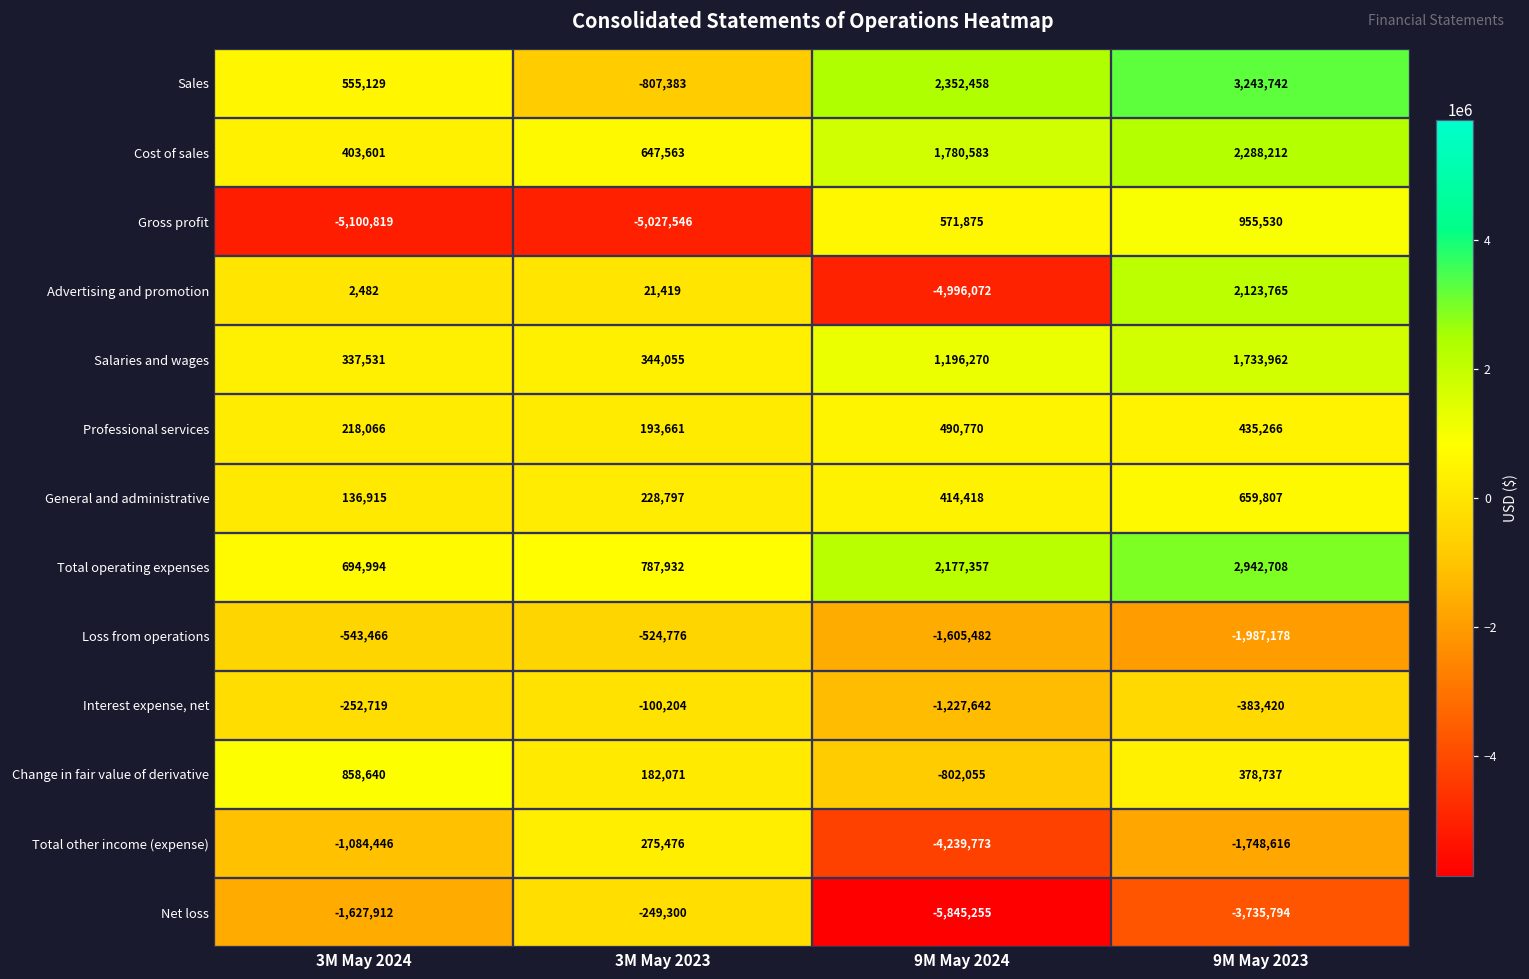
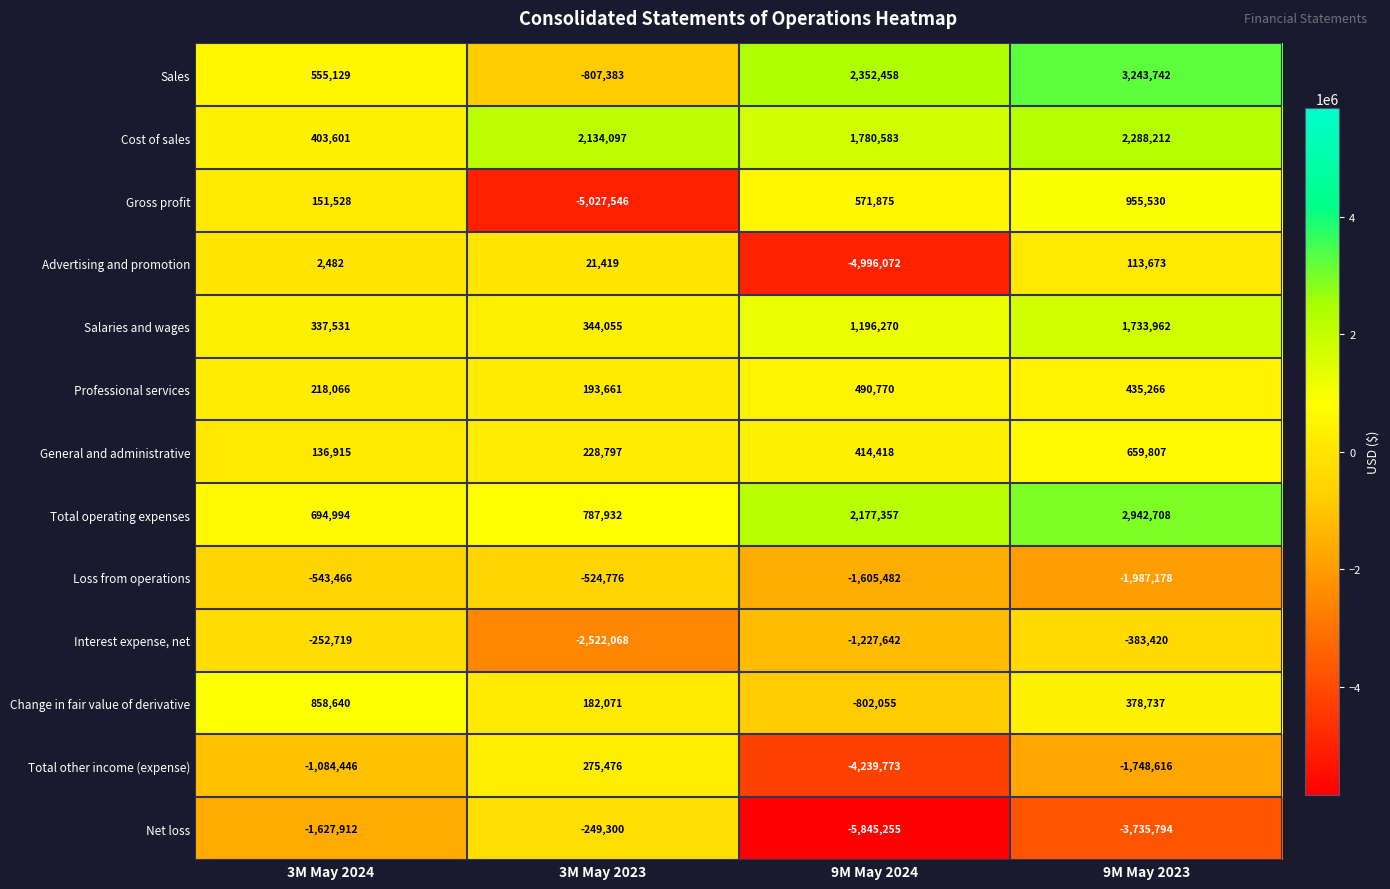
Cost of sales, 3M May 2023: 647,563 -> 2,134,097
Gross profit, 3M May 2024: -5,100,819 -> 151,528
Advertising and promotion, 9M May 2023: 2,123,765 -> 113,673
Interest expense, net, 3M May 2023: -100,204 -> -2,522,068
